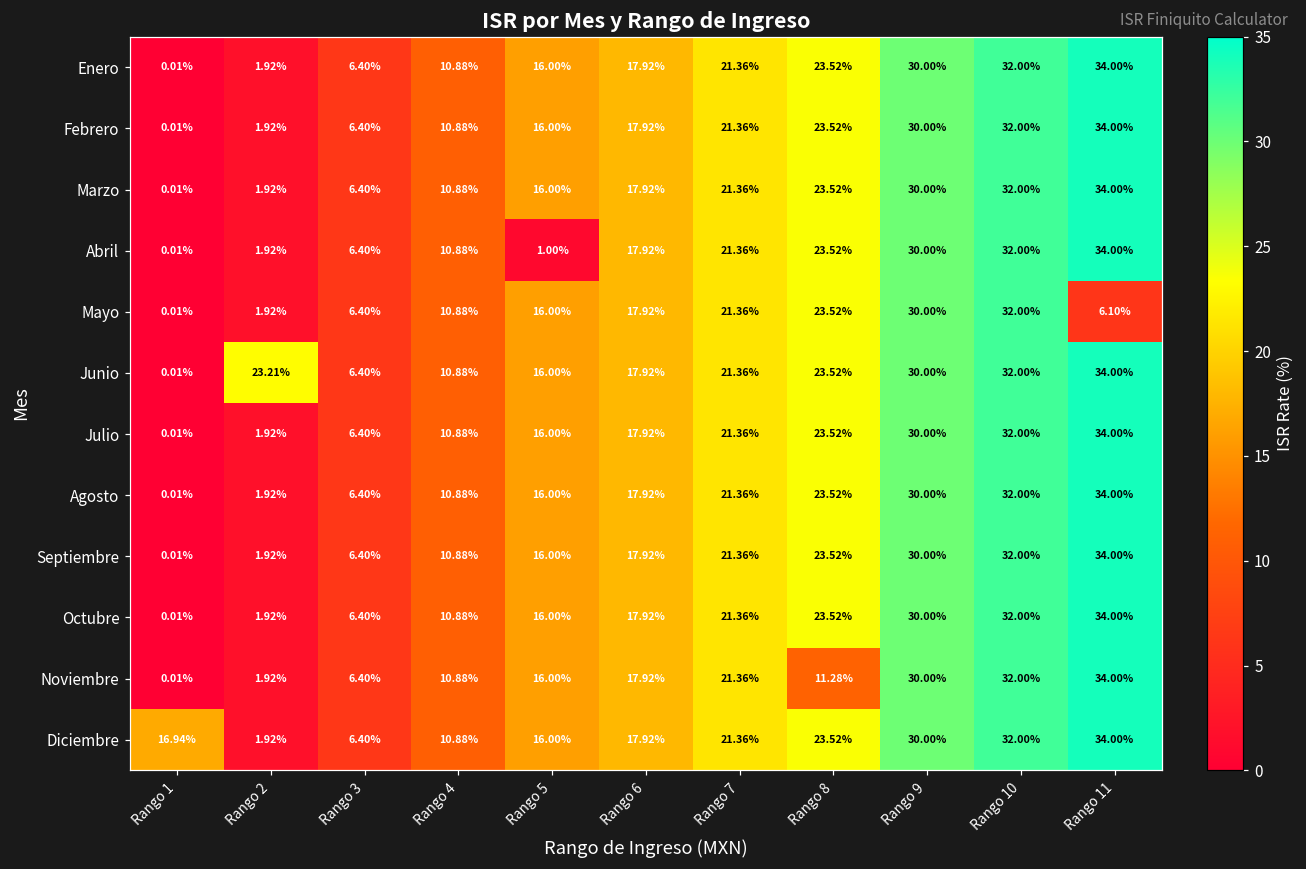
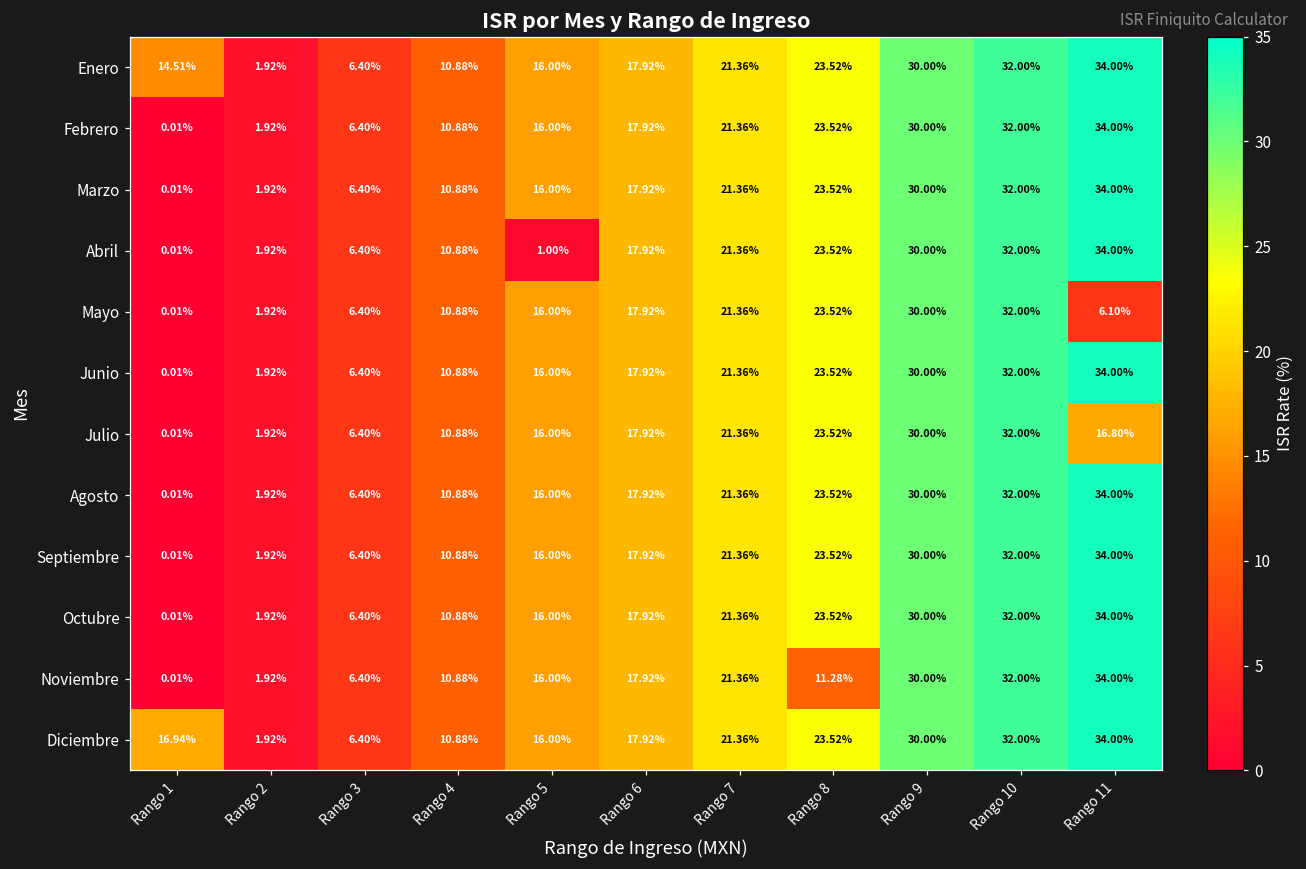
Enero, Rango 1: 0.01% -> 14.51%
Junio, Rango 2: 23.21% -> 1.92%
Julio, Rango 11: 34.00% -> 16.80%
